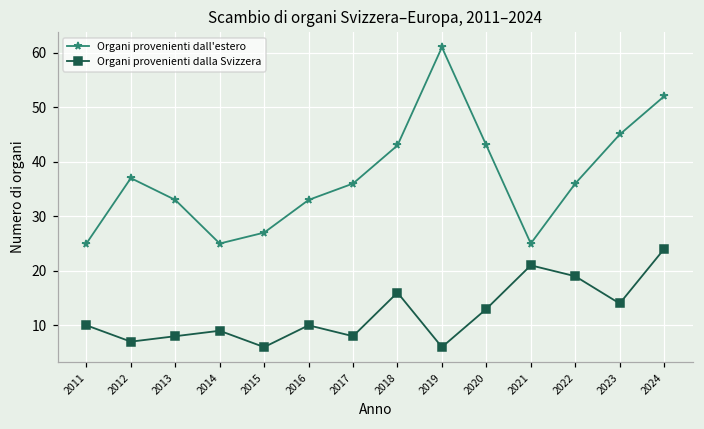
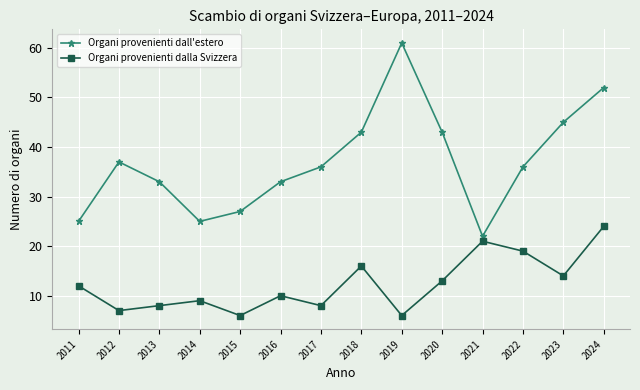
Organi provenienti dalla Svizzera, 2011: 10 -> 12
Organi provenienti dall'estero, 2021: 25 -> 22
